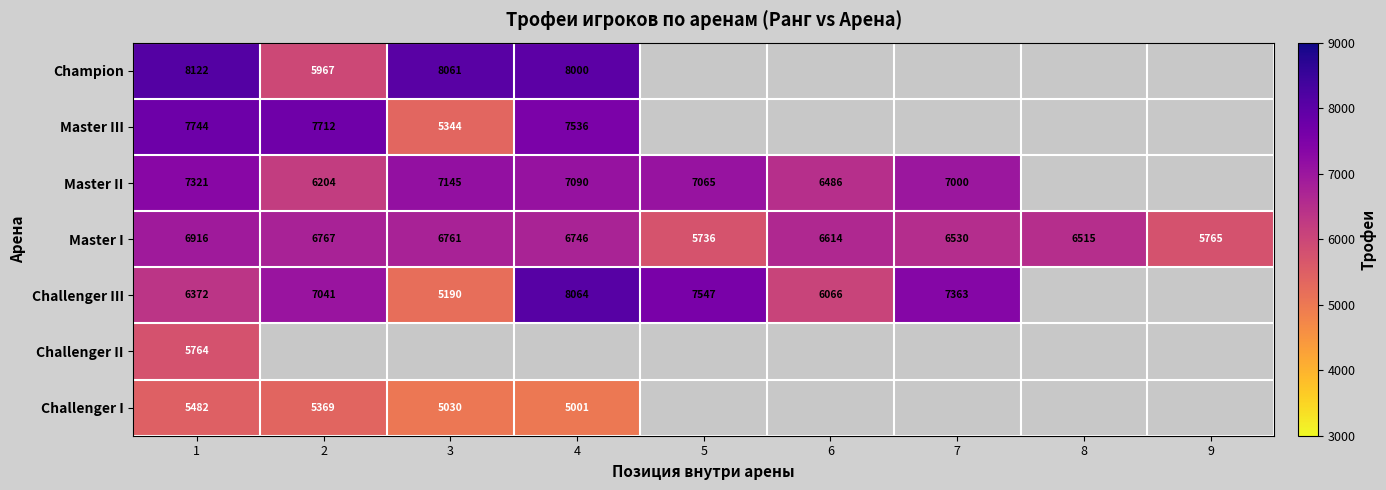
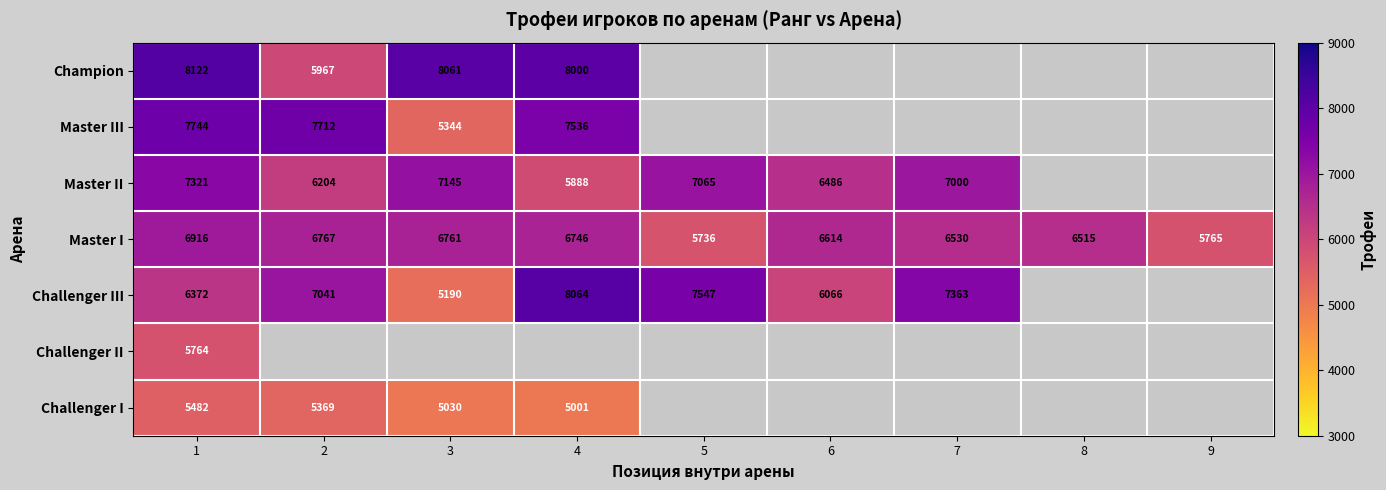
Master II, 4: 7090 -> 5888
